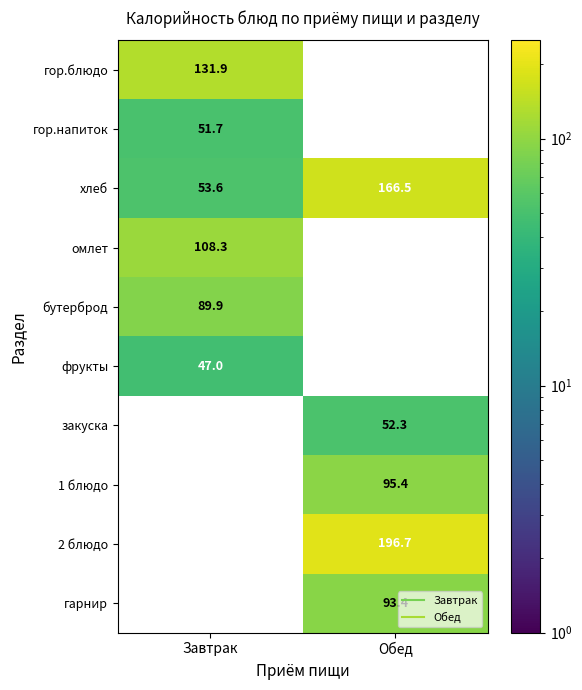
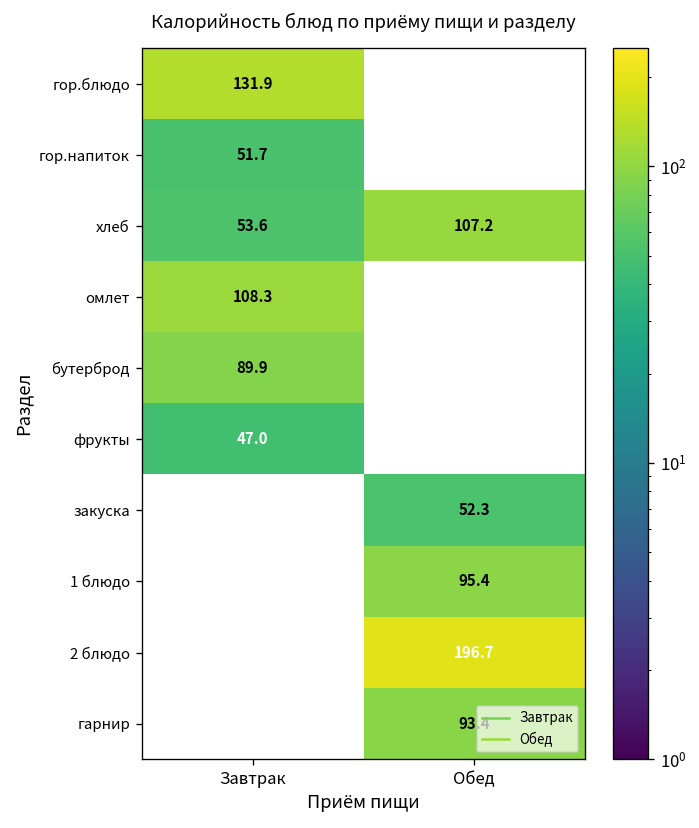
хлеб, Обед: 166.5 -> 107.2
